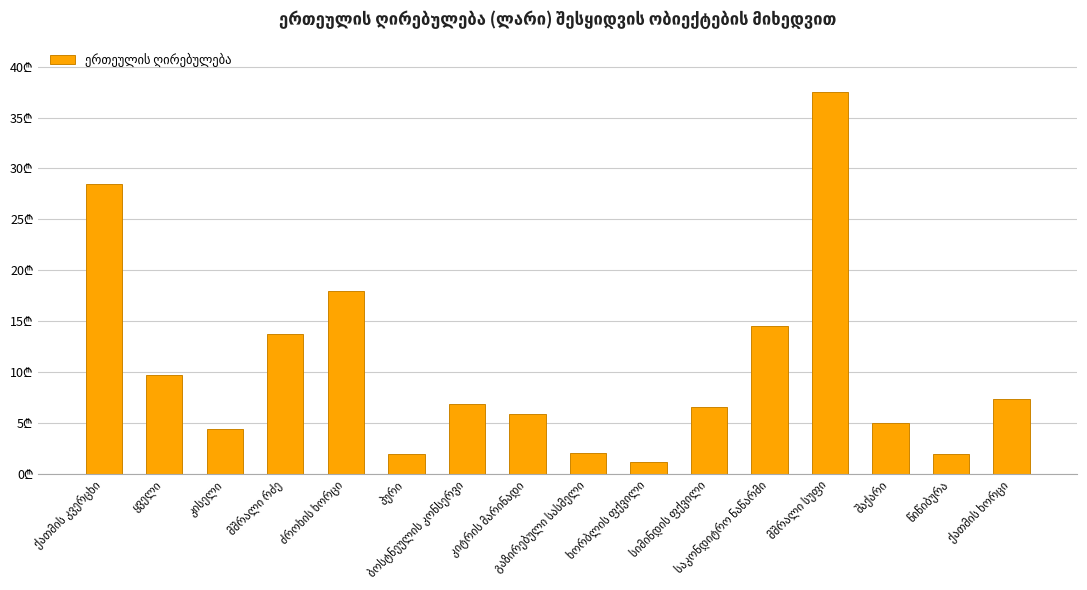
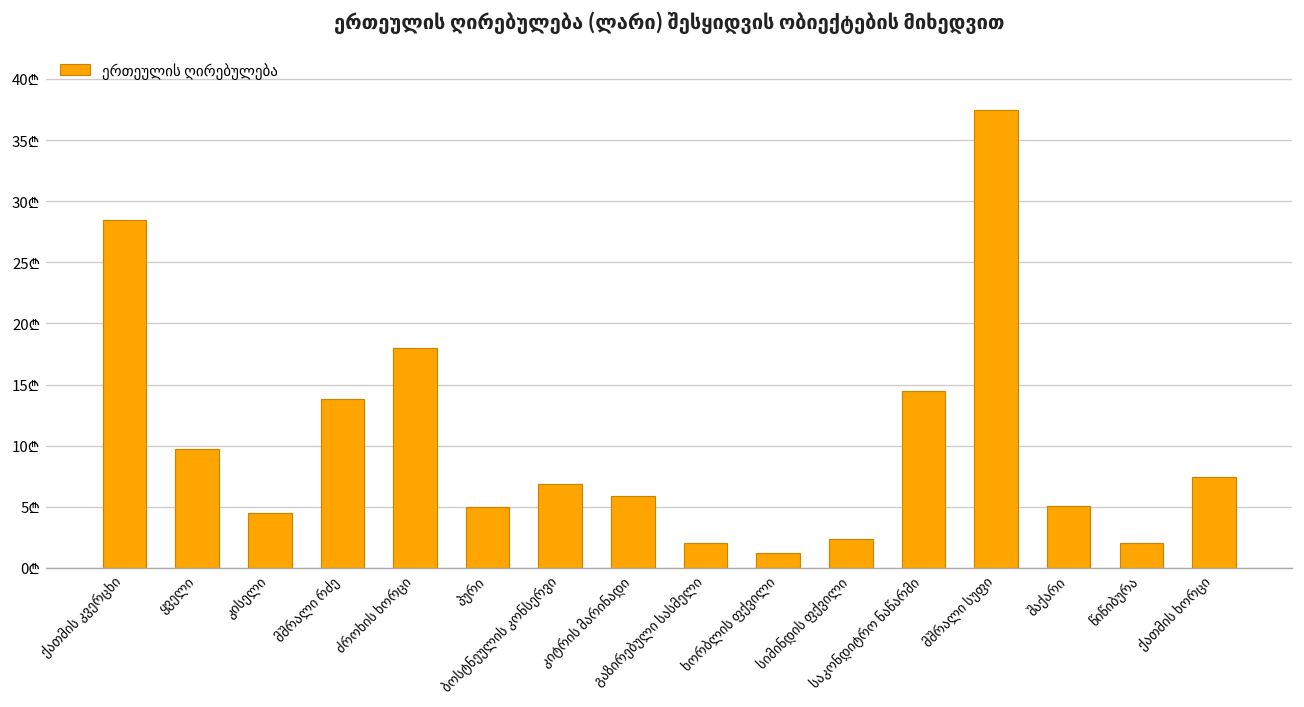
პური: 1.9₾ -> 5.0₾
სიმინდის ფქვილი: 6.6₾ -> 2.4₾
